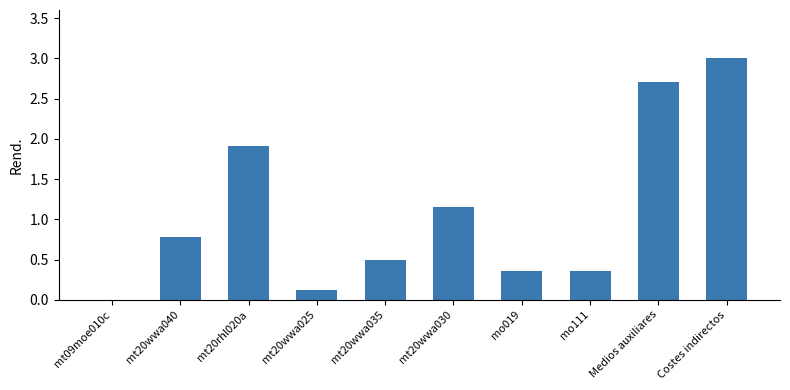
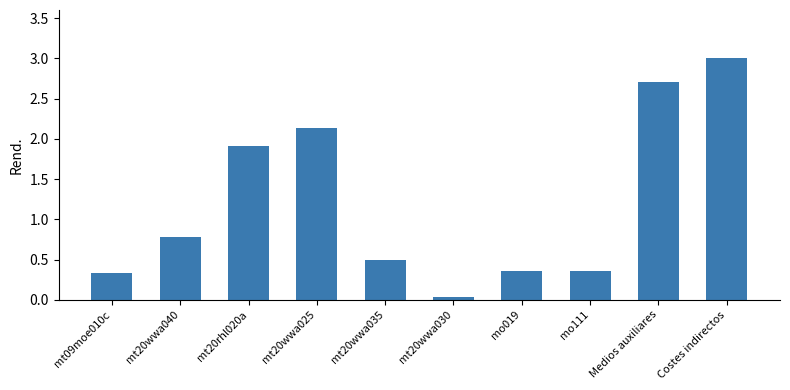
mt09moe010c: 0.0 -> 0.3
mt20wwa025: 0.1 -> 2.1
mt20wwa030: 1.2 -> 0.0
